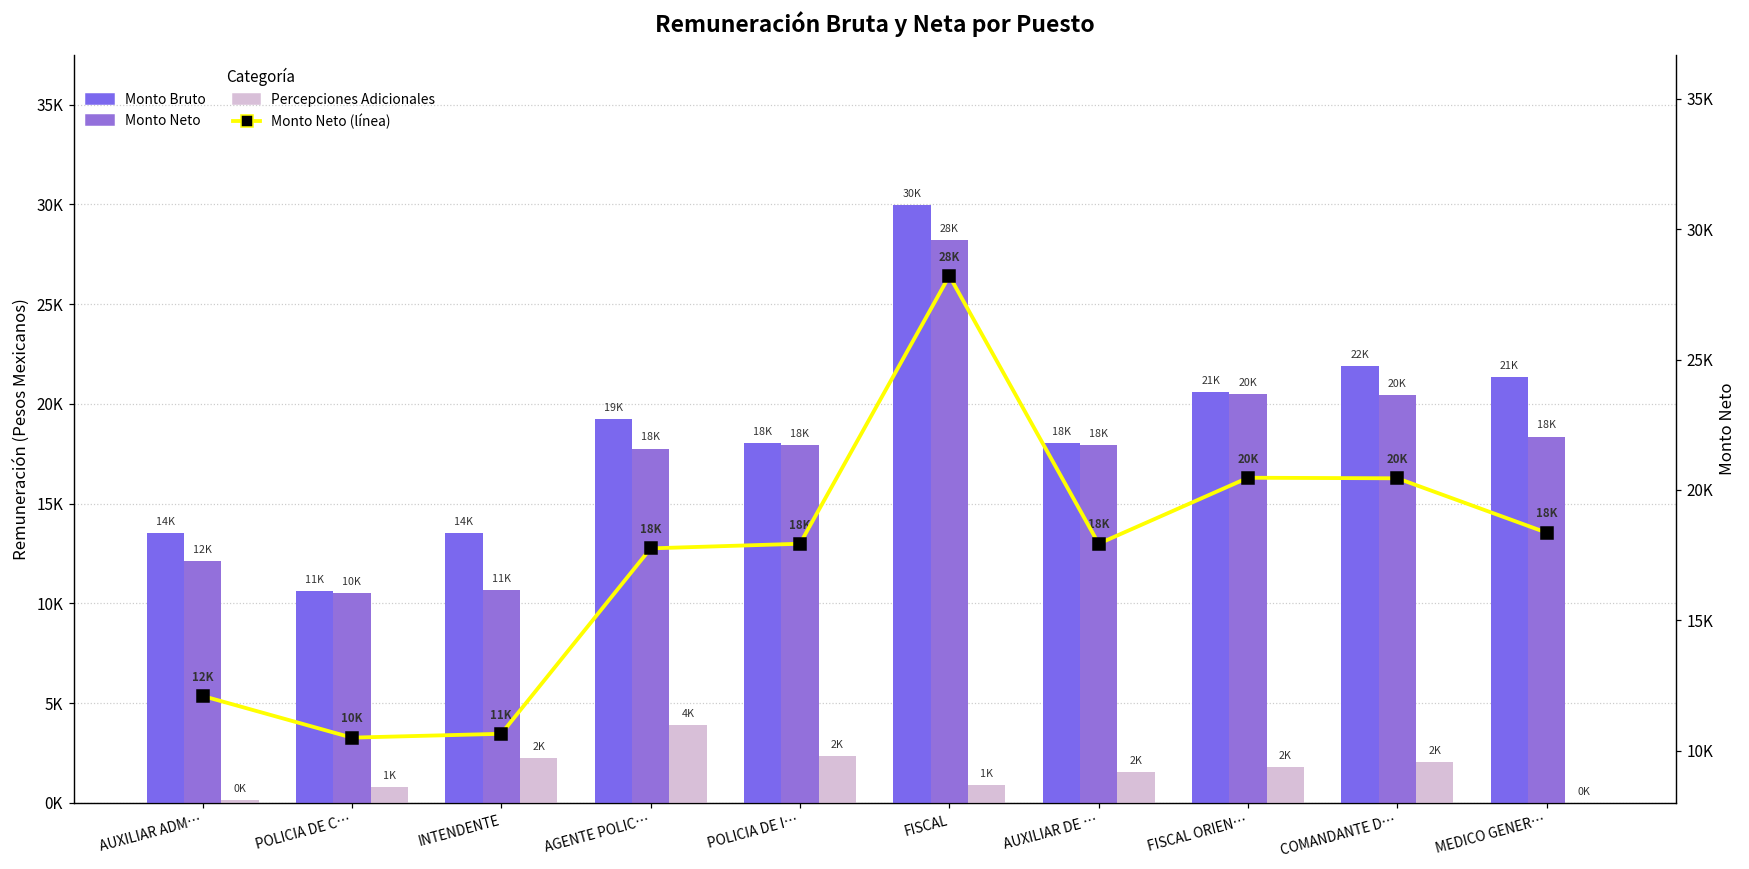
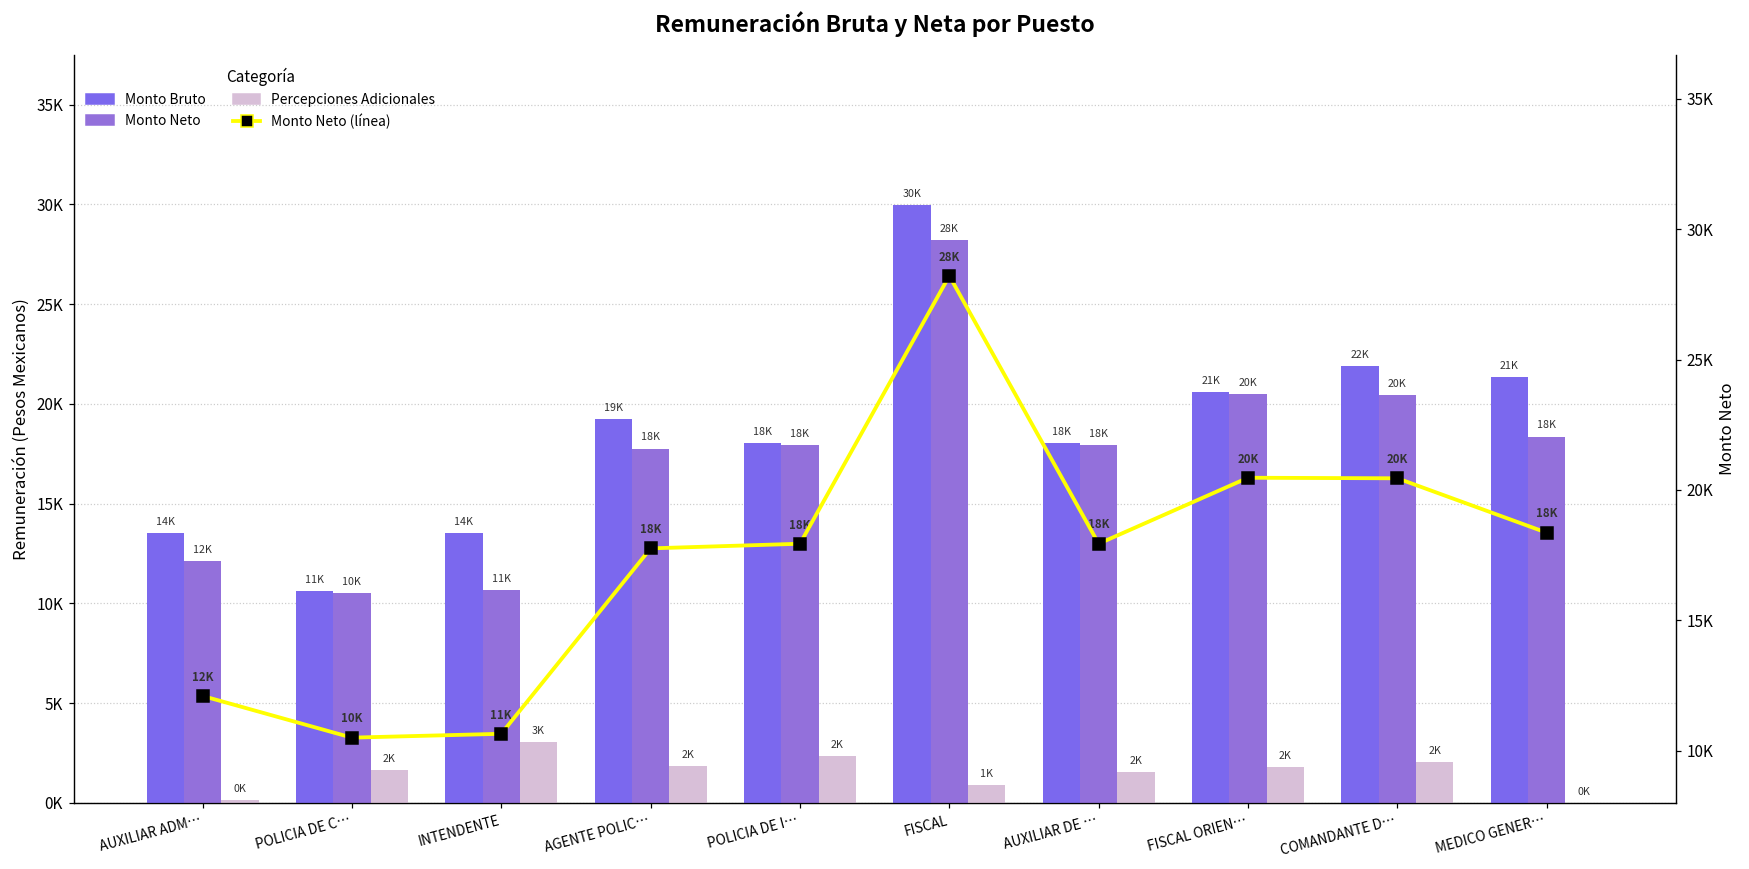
Percepciones Adicionales, POLICIA DE C…: 1K -> 2K
Percepciones Adicionales, INTENDENTE: 2K -> 3K
Percepciones Adicionales, AGENTE POLIC…: 4K -> 2K
